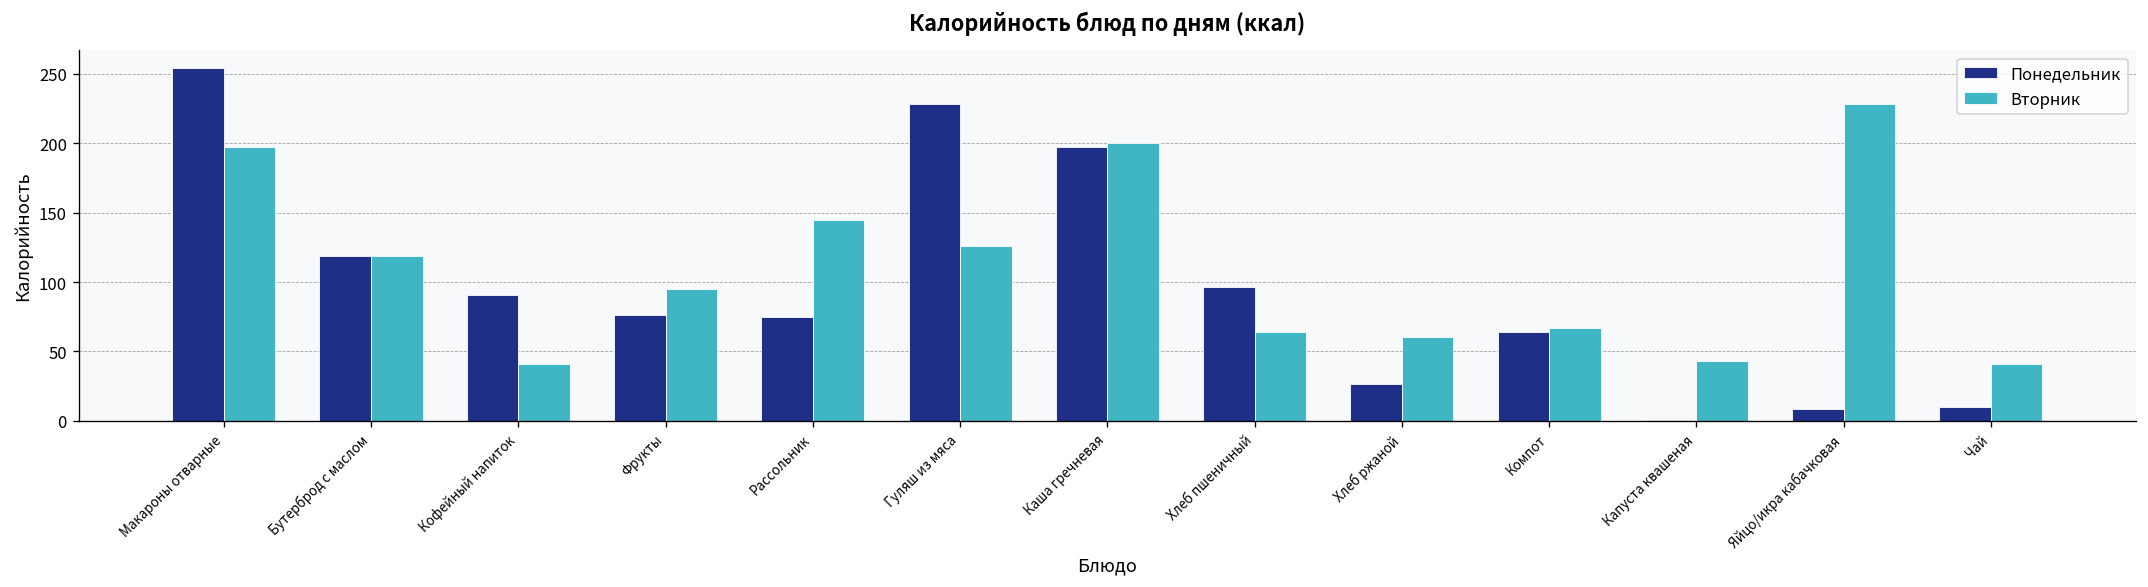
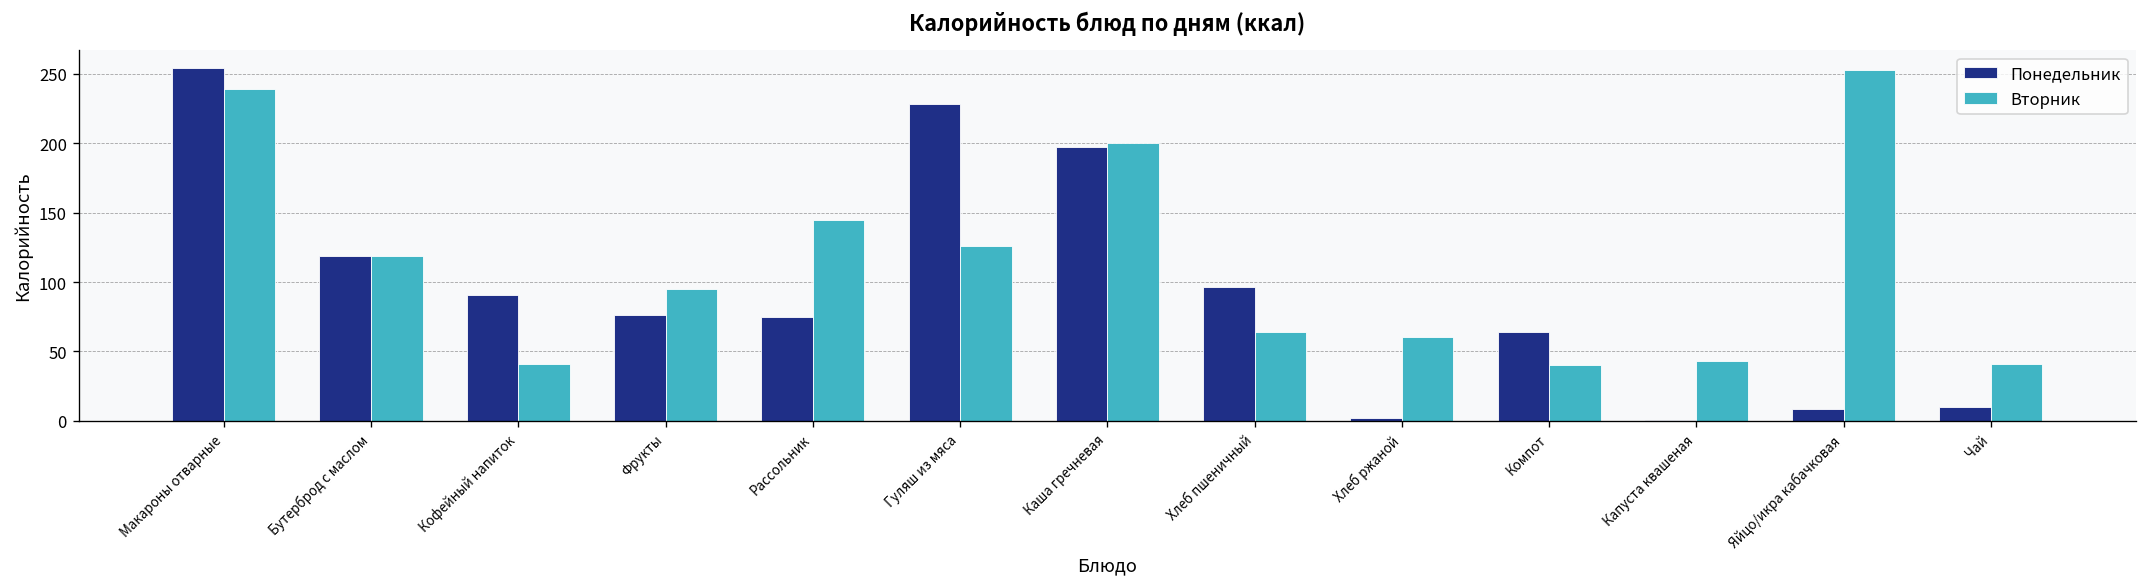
Вторник, Макароны отварные: 198 -> 239
Понедельник, Хлеб ржаной: 27 -> 2
Вторник, Компот: 67 -> 40
Вторник, Яйцо/икра кабачковая: 228 -> 253
